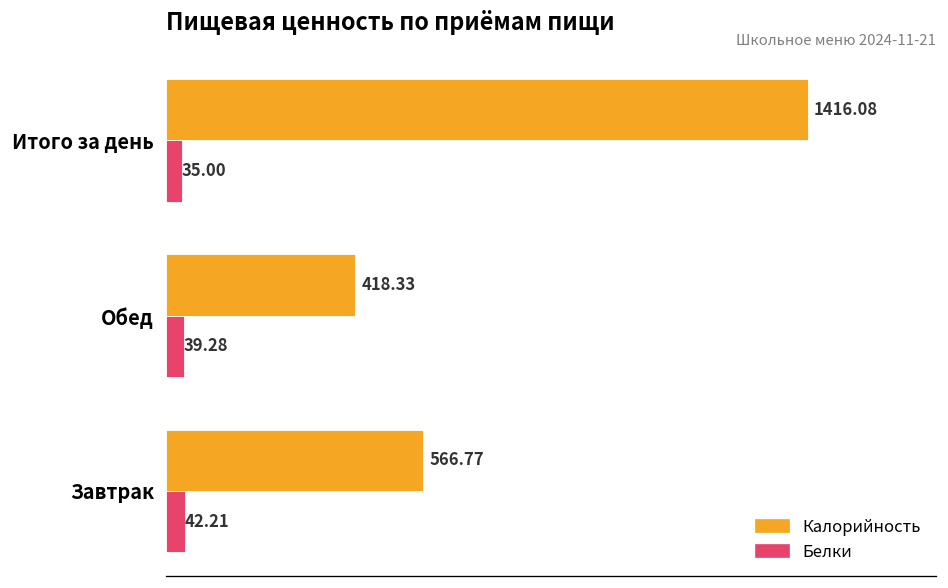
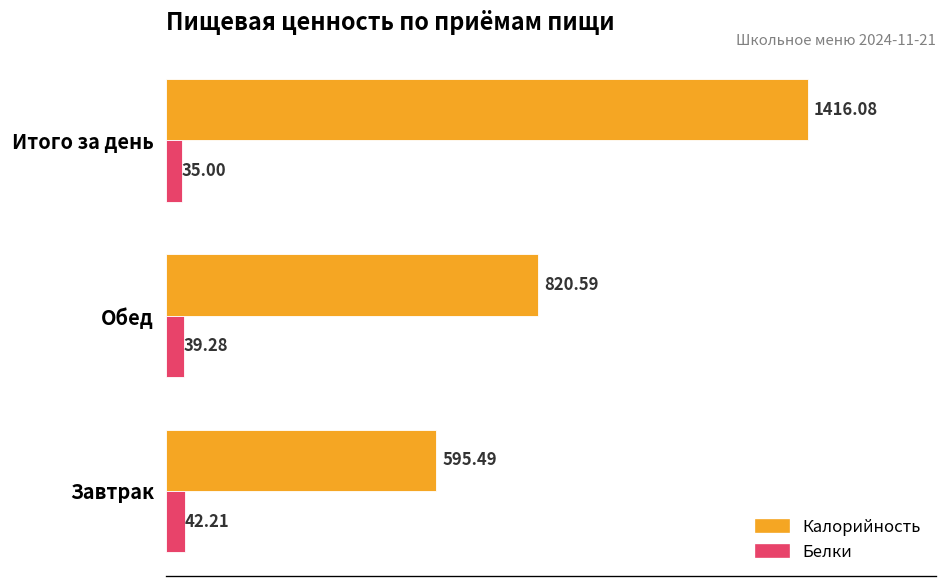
Калорийность, Обед: 418.33 -> 820.59
Калорийность, Завтрак: 566.77 -> 595.49
